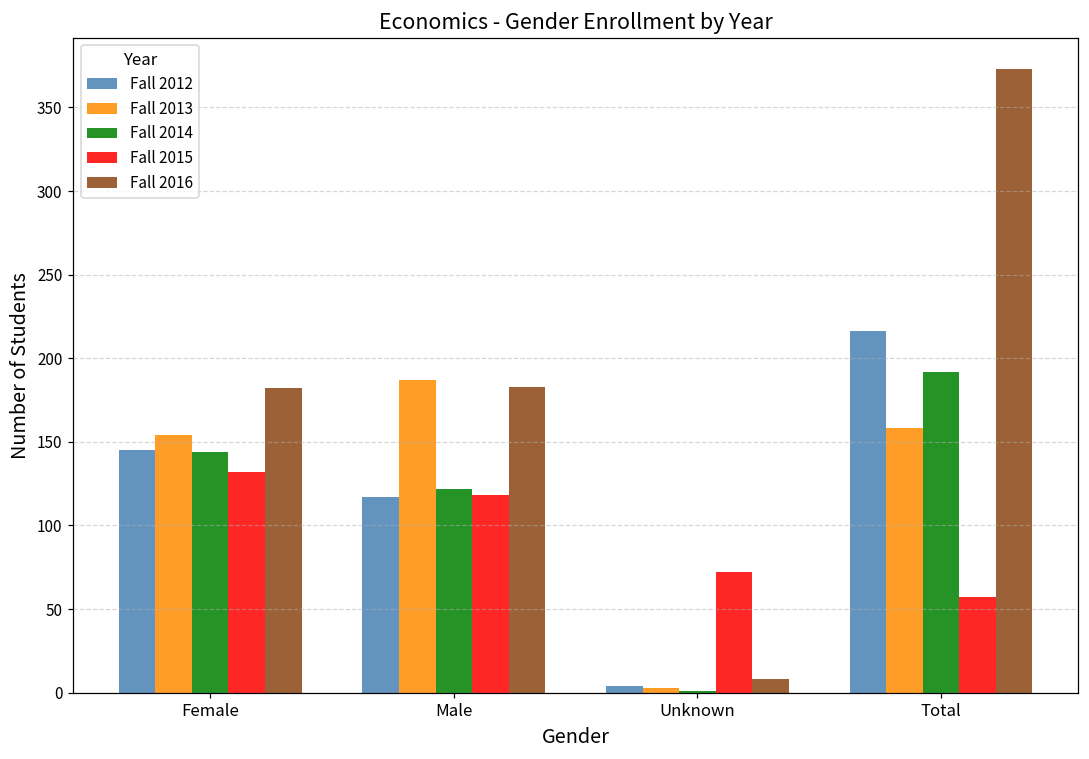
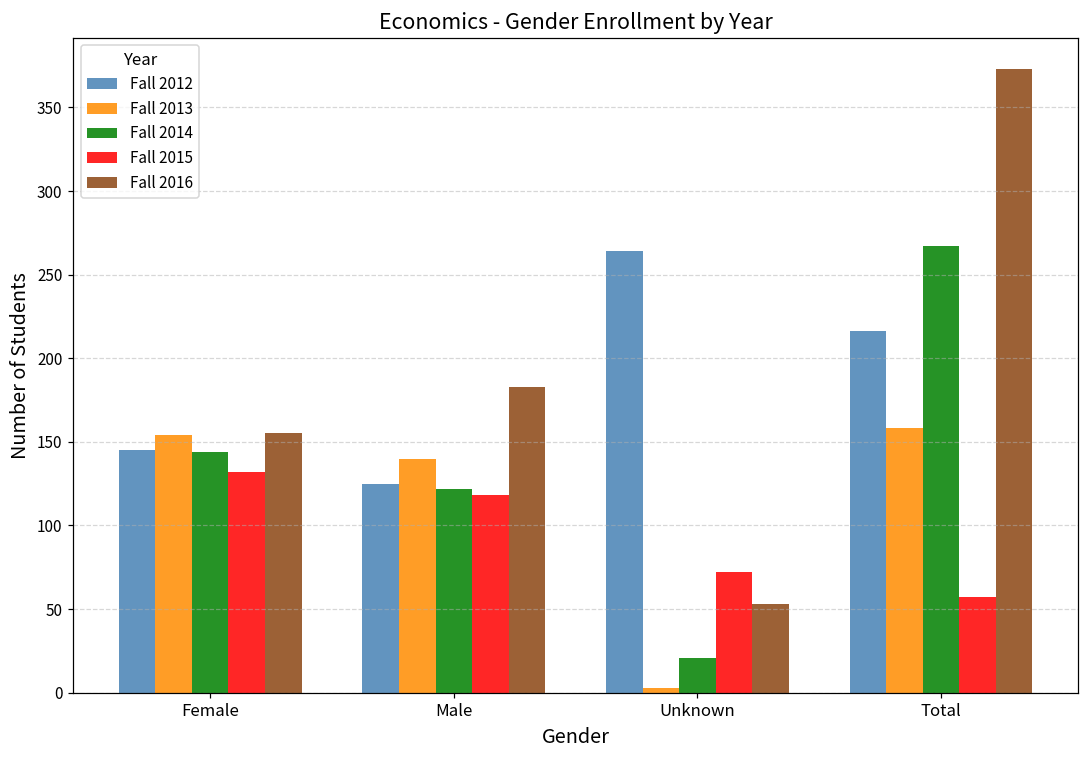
Fall 2016, Female: 182 -> 155
Fall 2012, Male: 117 -> 125
Fall 2013, Male: 187 -> 140
Fall 2012, Unknown: 4 -> 264
Fall 2014, Unknown: 1 -> 21
Fall 2016, Unknown: 8 -> 53
Fall 2014, Total: 192 -> 267
